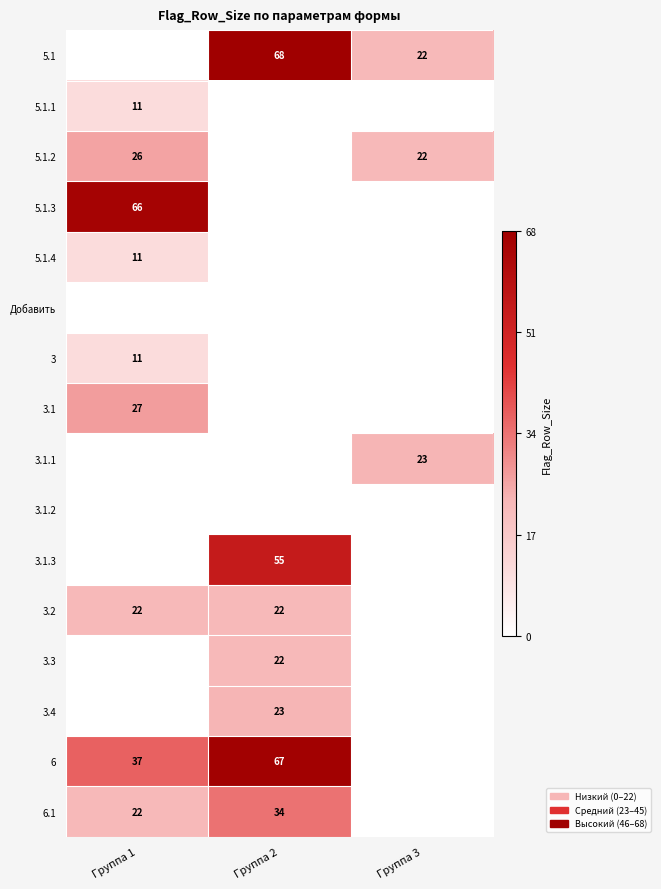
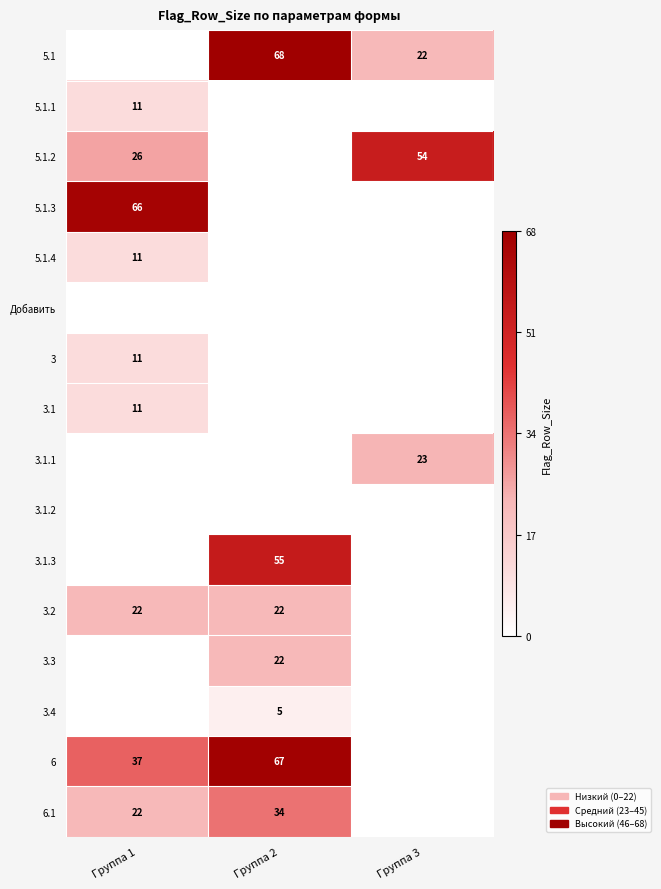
5.1.2, Группа 3: 22 -> 54
3.1, Группа 1: 27 -> 11
3.4, Группа 2: 23 -> 5
